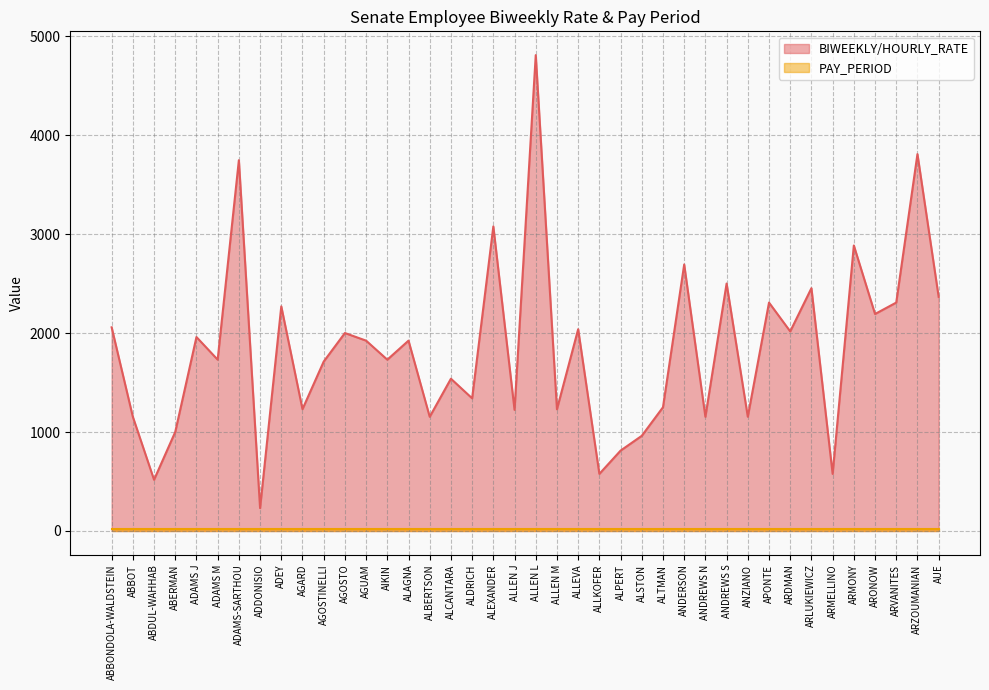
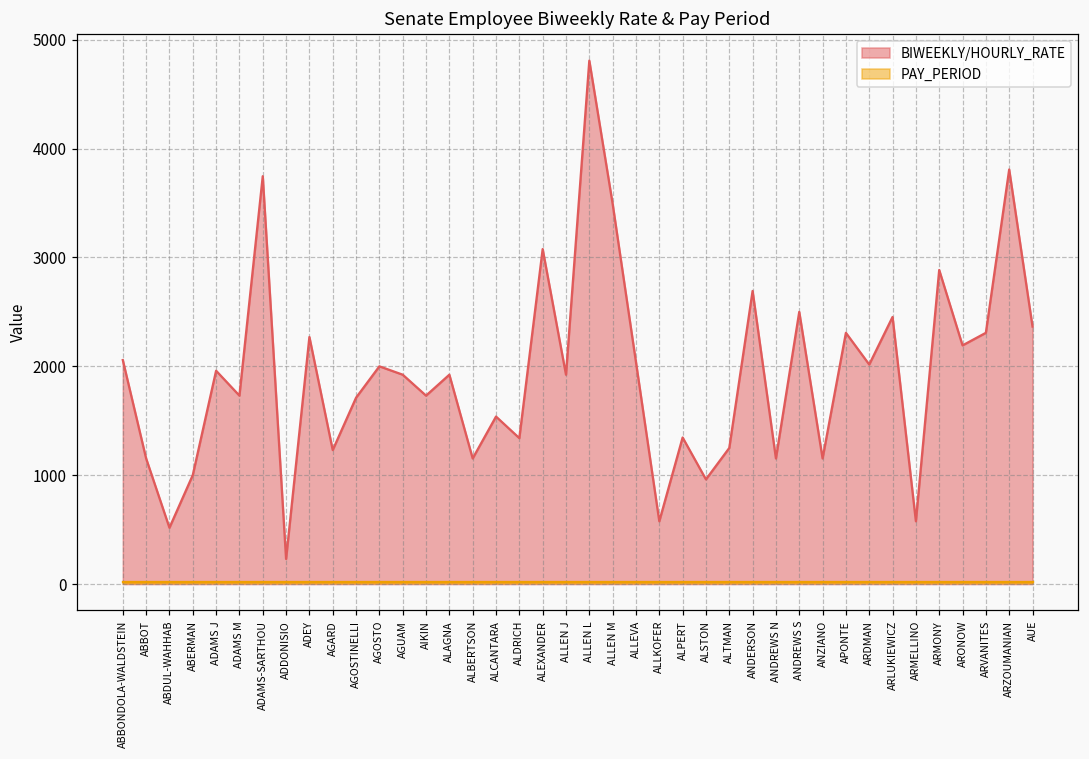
BIWEEKLY/HOURLY_RATE, ALLEN J: 1200 -> 1900
BIWEEKLY/HOURLY_RATE, ALLEN M: 1200 -> 3500
BIWEEKLY/HOURLY_RATE, ALPERT: 800 -> 1300
